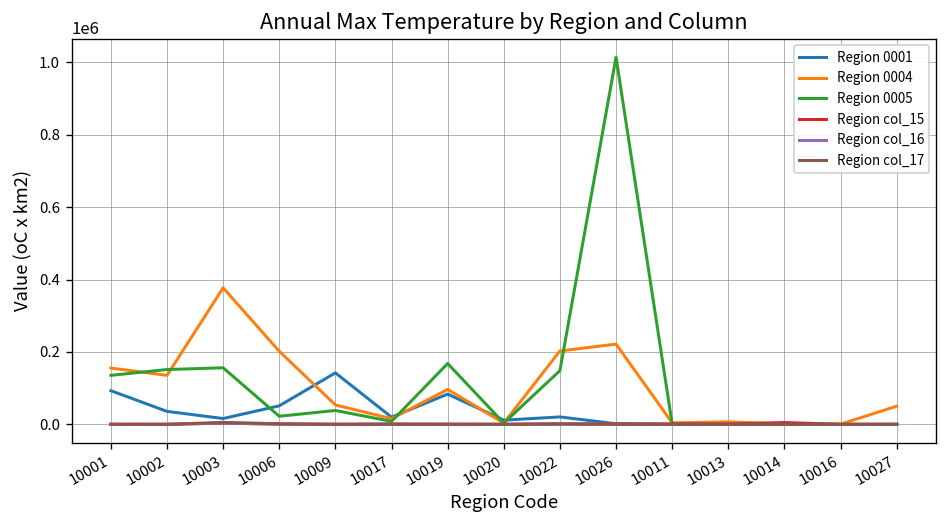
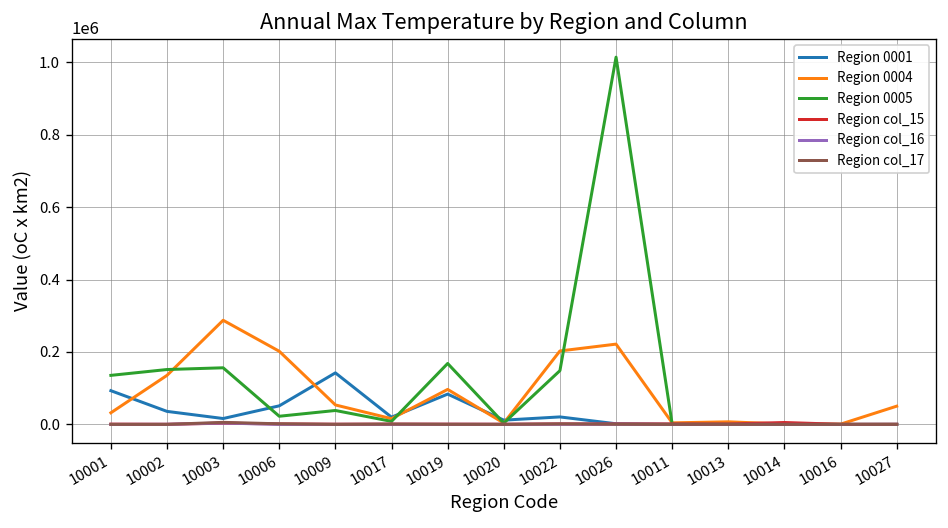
Region 0004, 10001: 160000 -> 30000
Region 0004, 10003: 380000 -> 290000
